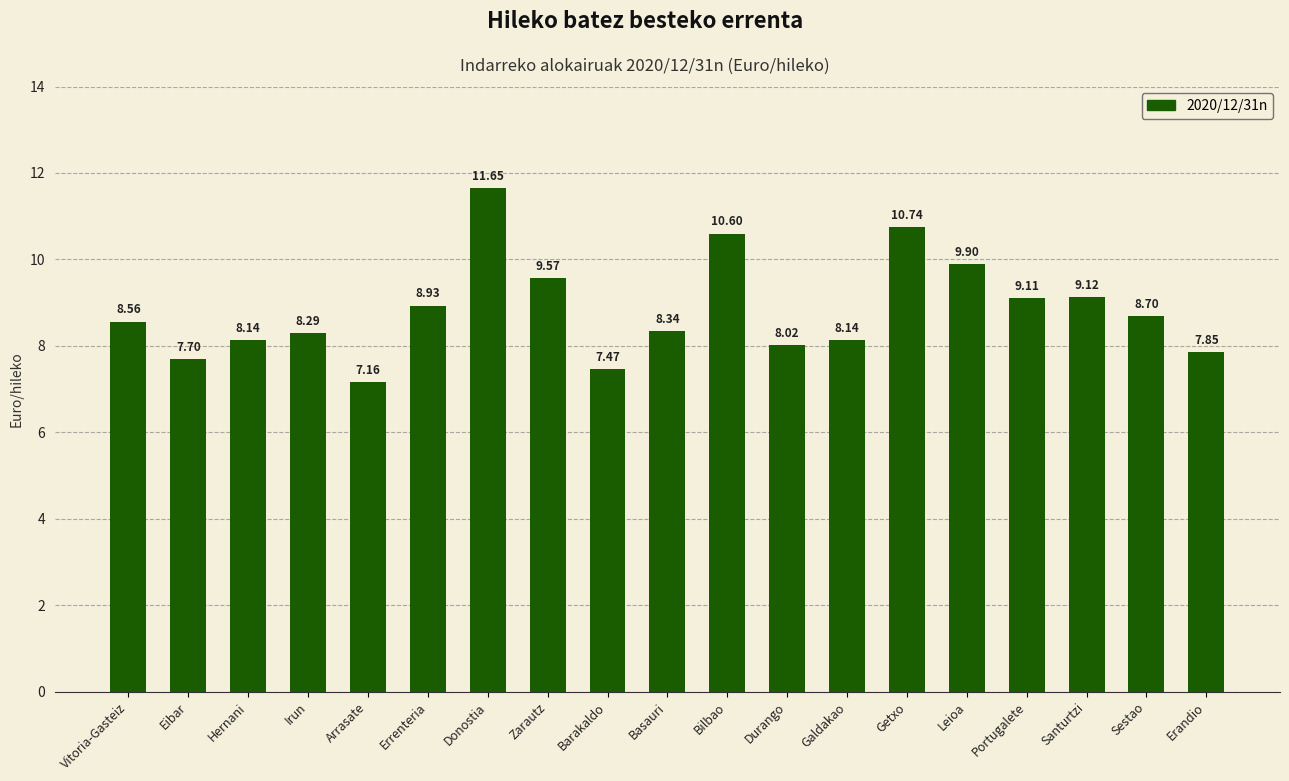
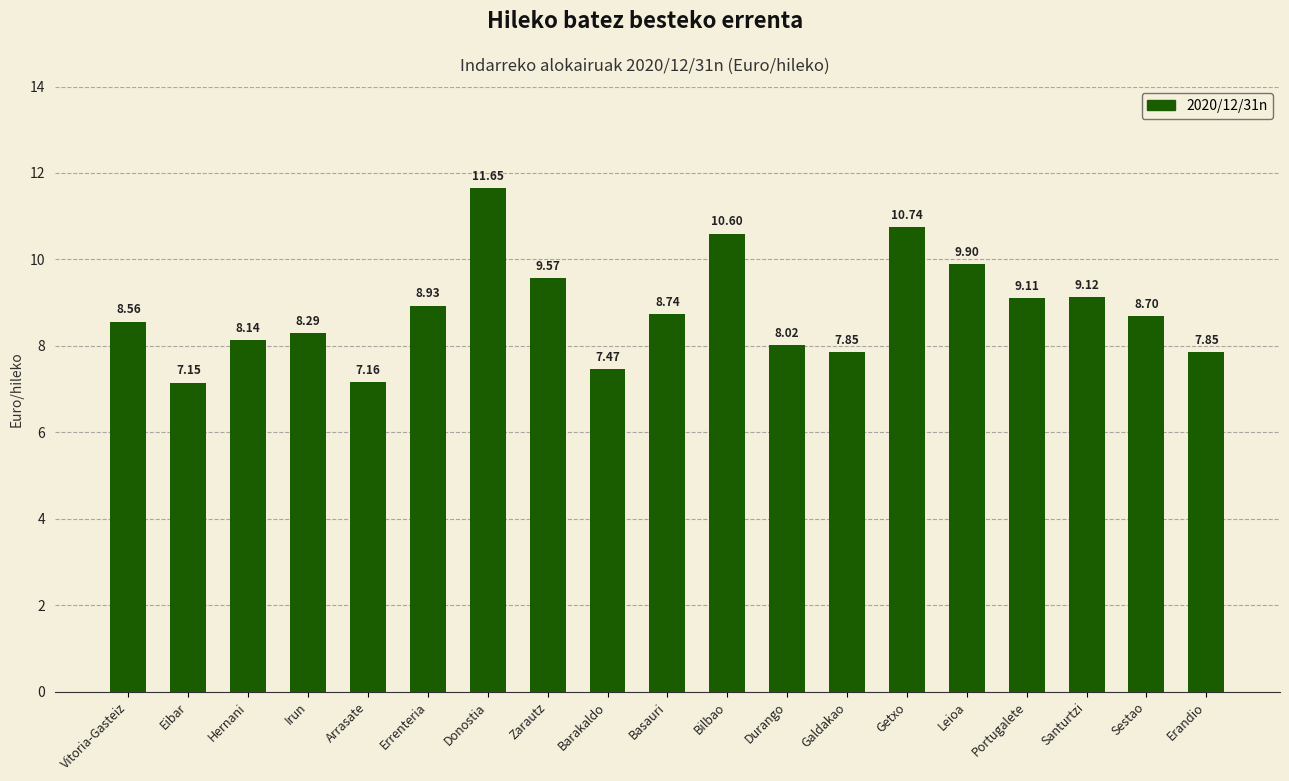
Eibar: 7.70 -> 7.15
Basauri: 8.34 -> 8.74
Galdakao: 8.14 -> 7.85
